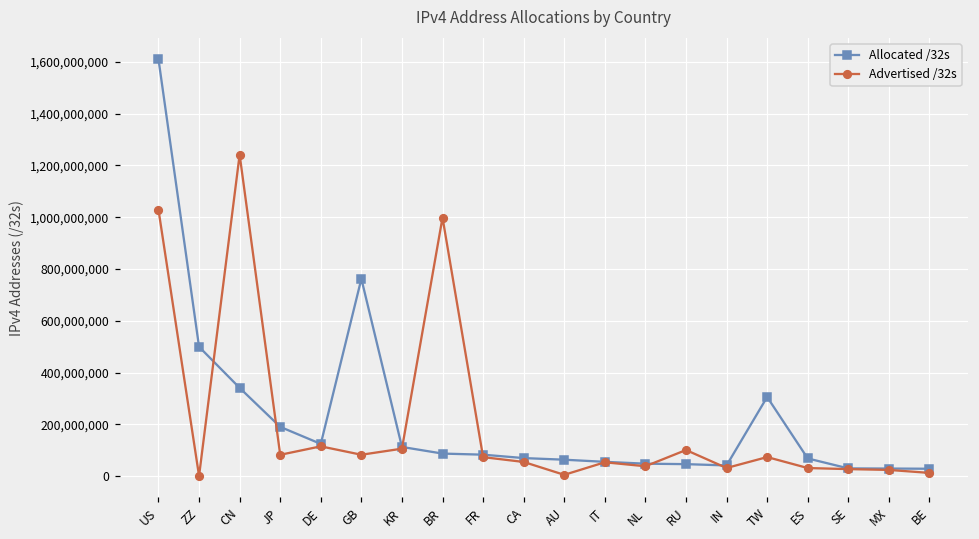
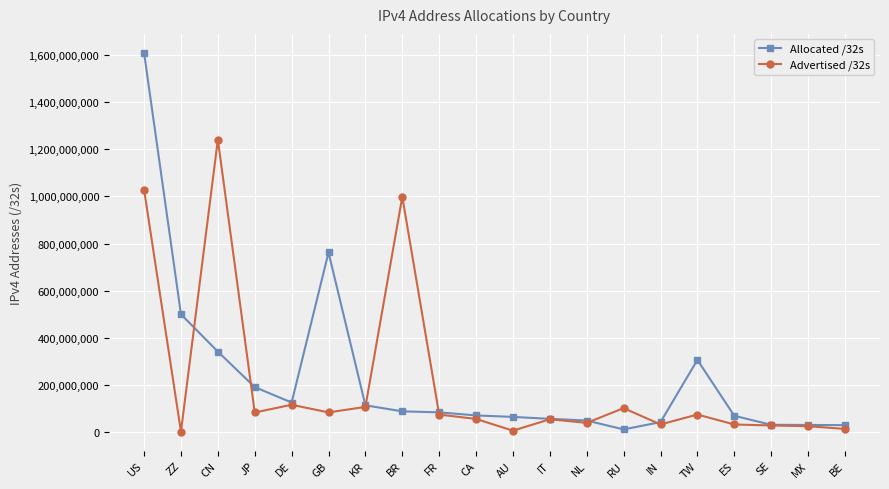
Allocated /32s, RU: 50,000,000 -> 10,000,000
